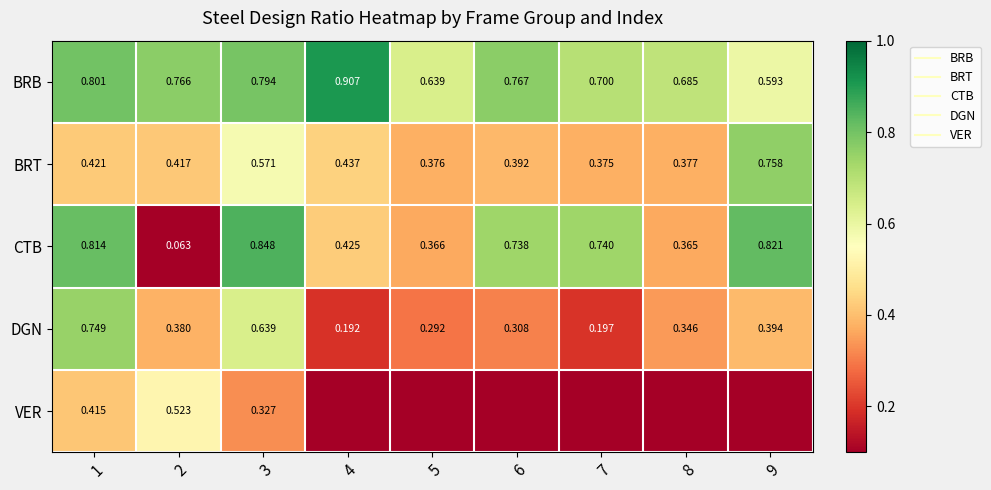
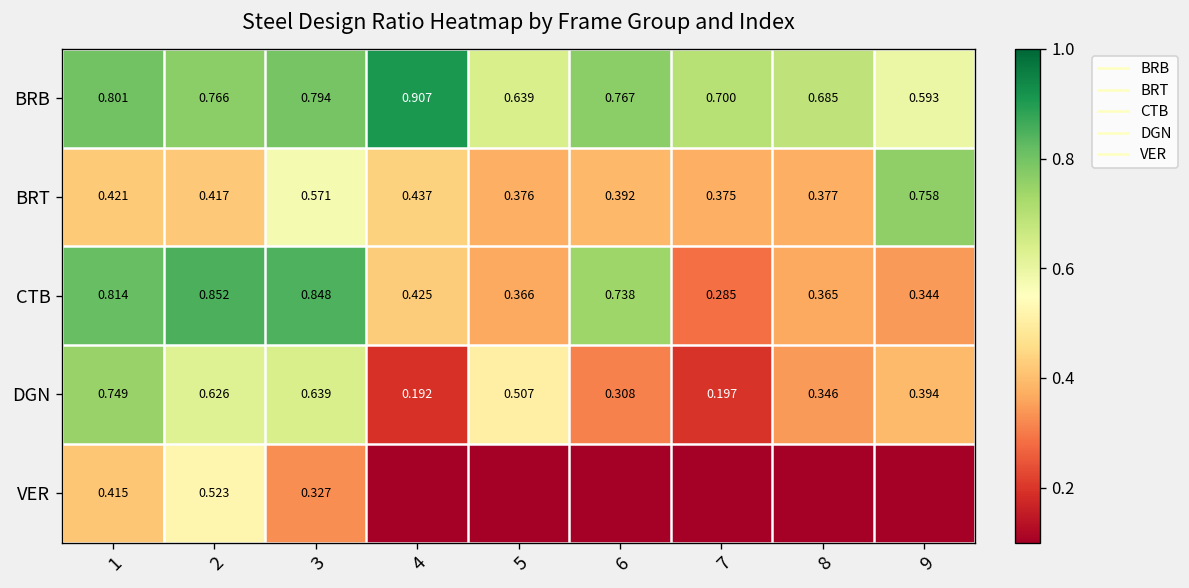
CTB, 2: 0.063 -> 0.852
CTB, 7: 0.740 -> 0.285
CTB, 9: 0.821 -> 0.344
DGN, 2: 0.380 -> 0.626
DGN, 5: 0.292 -> 0.507
